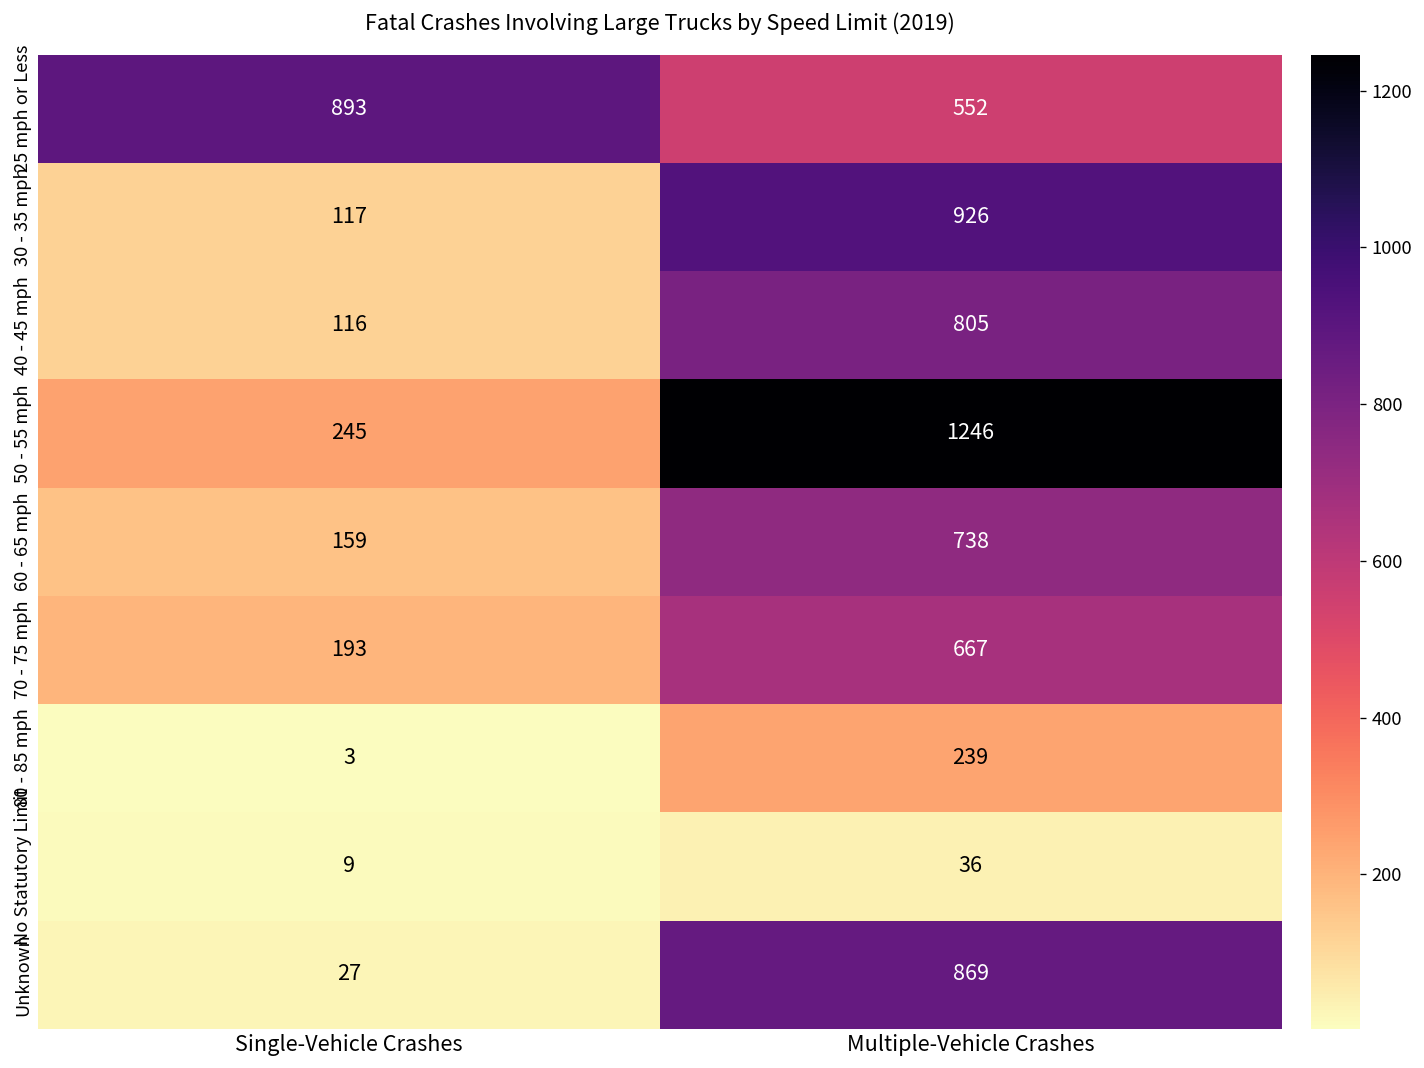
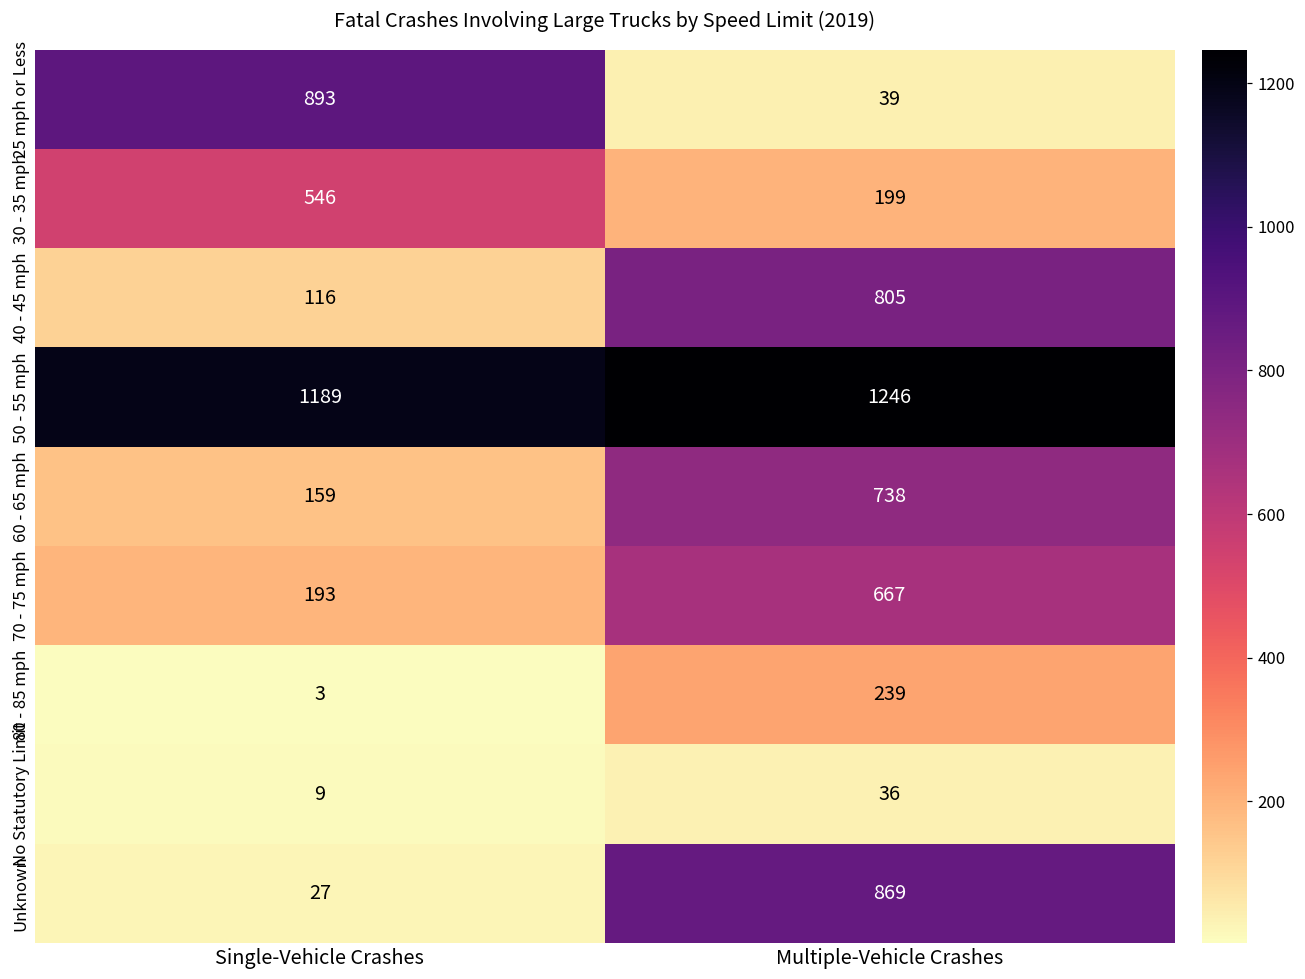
25 mph or Less, Multiple-Vehicle Crashes: 552 -> 39
30 - 35 mph, Single-Vehicle Crashes: 117 -> 546
30 - 35 mph, Multiple-Vehicle Crashes: 926 -> 199
50 - 55 mph, Single-Vehicle Crashes: 245 -> 1189
